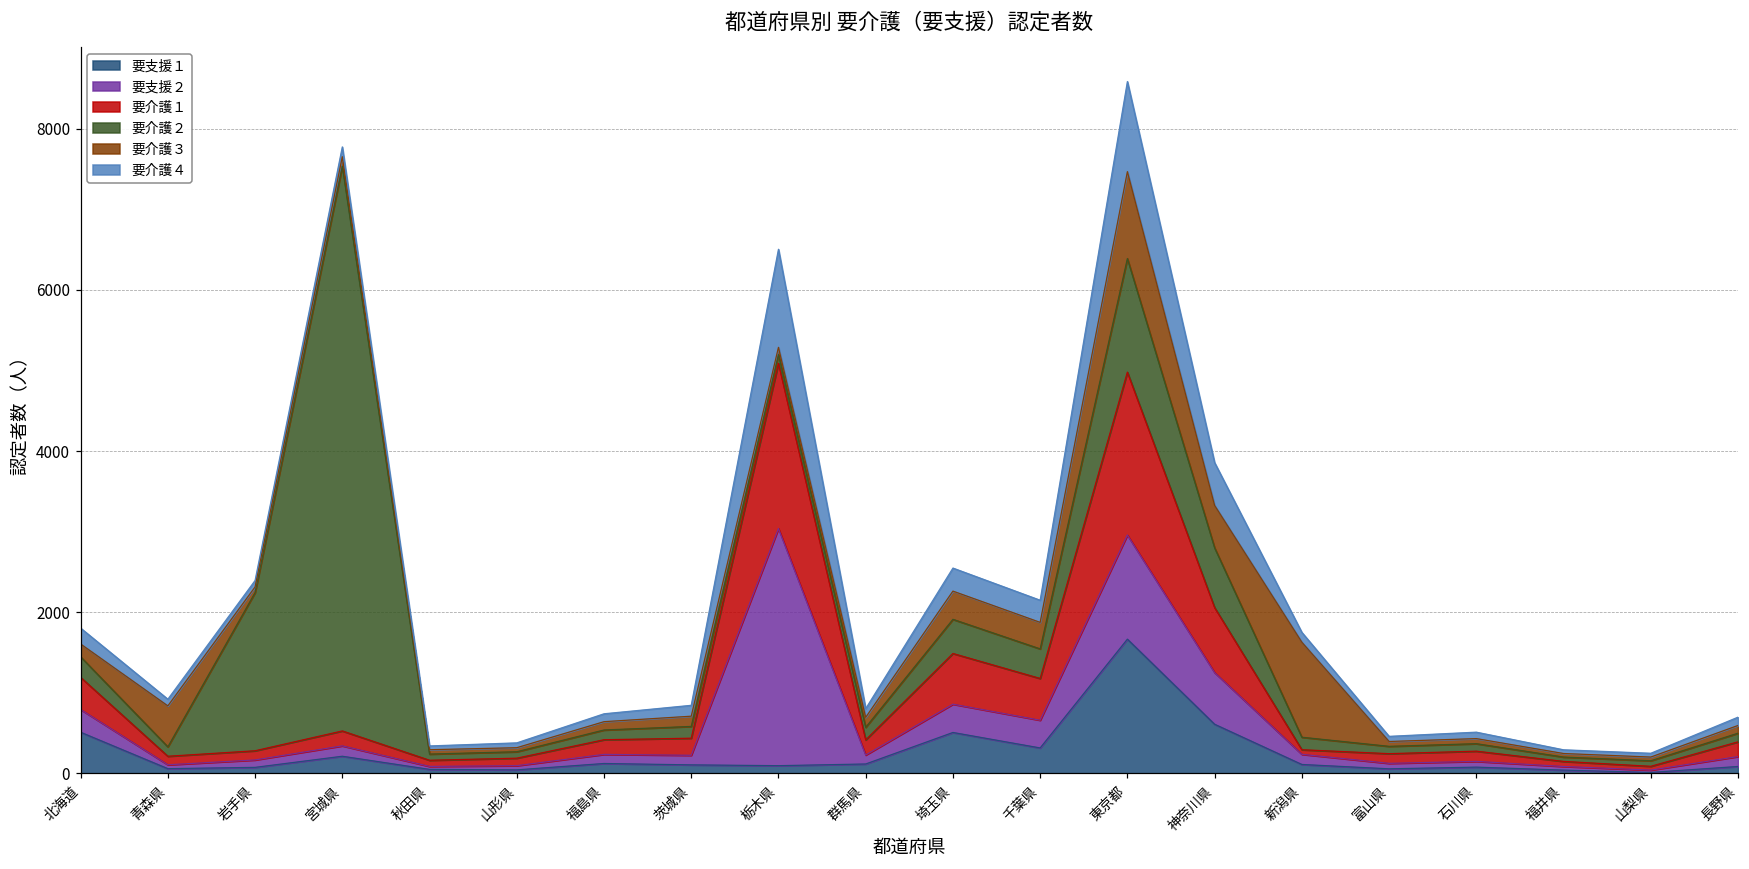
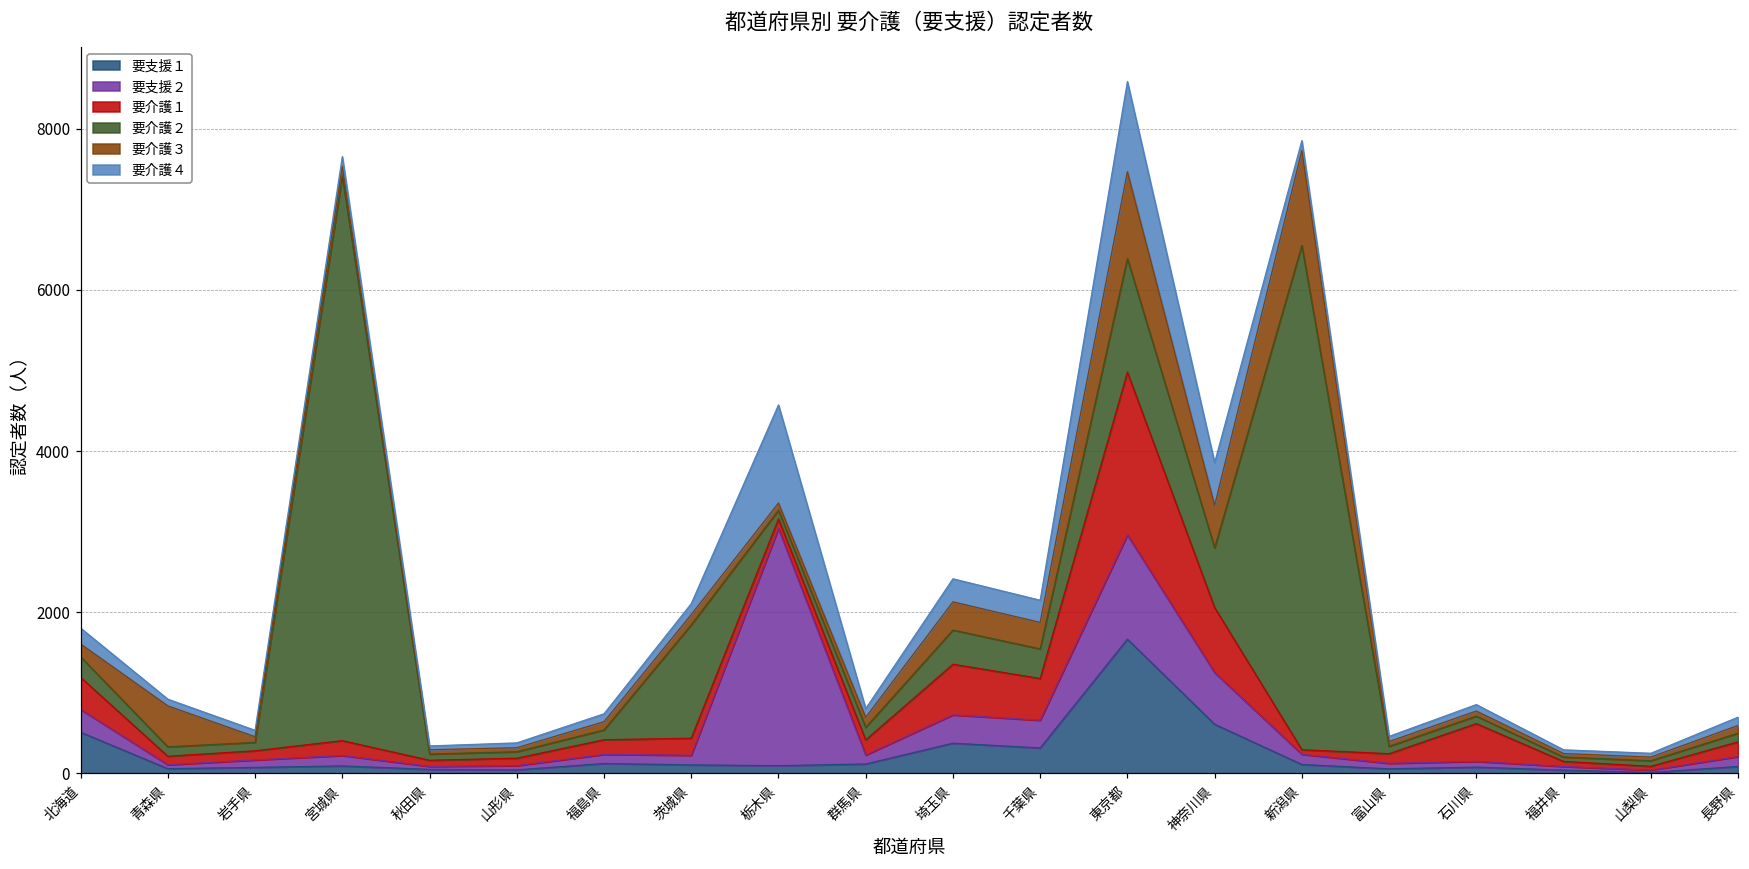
要介護２, 岩手県: 2000 -> 100
要支援１, 宮城県: 200 -> 100
要介護２, 茨城県: 100 -> 1400
要介護１, 栃木県: 2100 -> 100
要支援１, 埼玉県: 500 -> 400
要介護２, 新潟県: 200 -> 6300
要介護１, 石川県: 100 -> 500
